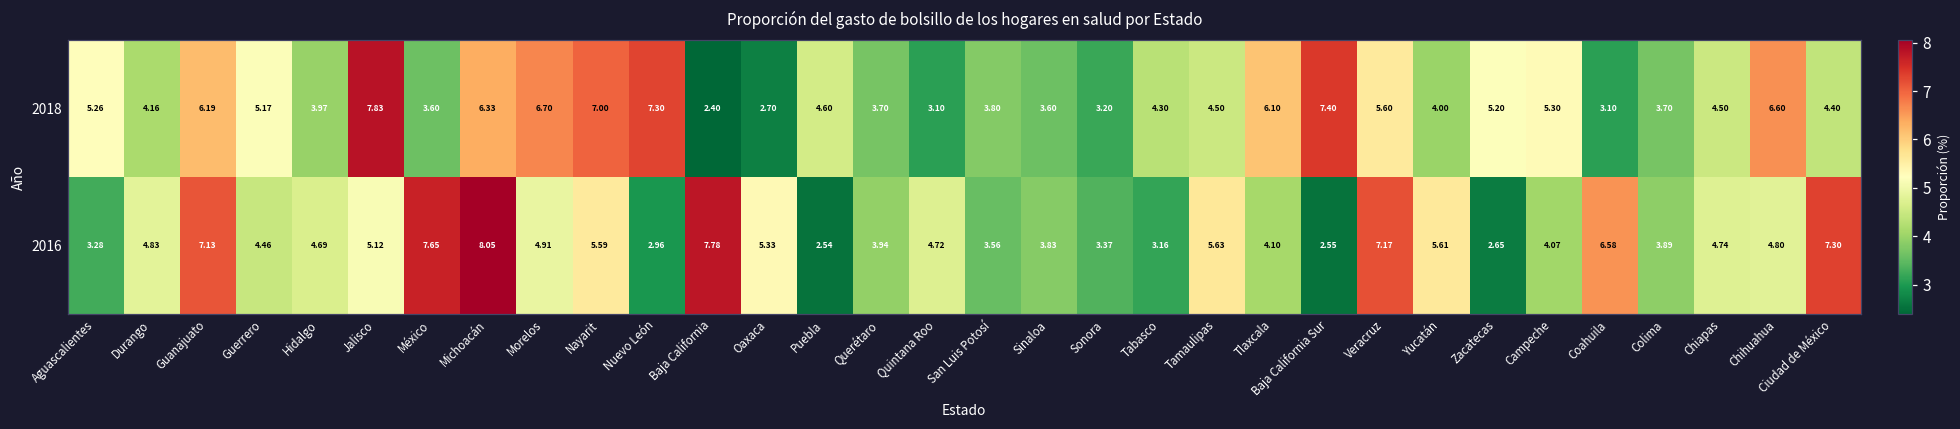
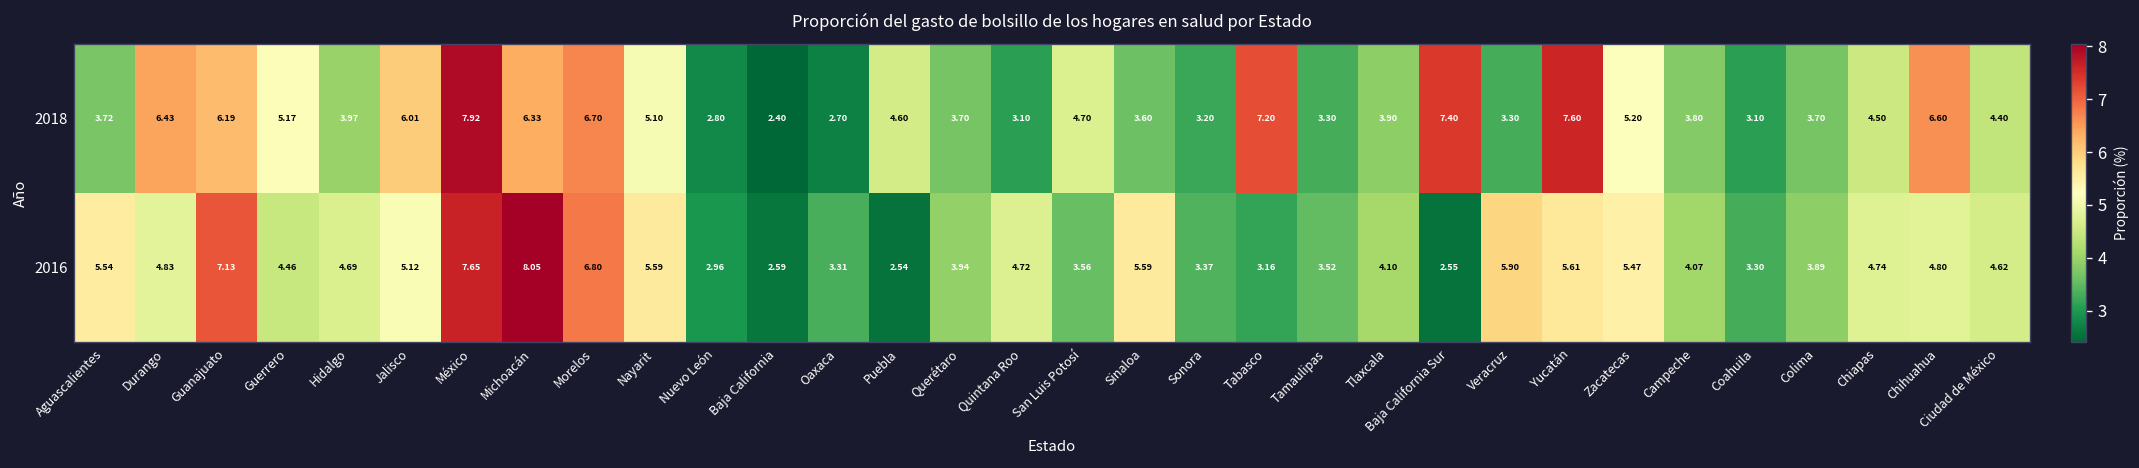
2018, Aguascalientes: 5.26 -> 3.72
2018, Durango: 4.16 -> 6.43
2018, Jalisco: 7.83 -> 6.01
2018, México: 3.60 -> 7.92
2018, Nayarit: 7.00 -> 5.10
2018, Nuevo León: 7.30 -> 2.80
2018, San Luis Potosí: 3.80 -> 4.70
2018, Tabasco: 4.30 -> 7.20
2018, Tamaulipas: 4.50 -> 3.30
2018, Tlaxcala: 6.10 -> 3.90
2018, Veracruz: 5.60 -> 3.30
2018, Yucatán: 4.00 -> 7.60
2018, Campeche: 5.30 -> 3.80
2016, Aguascalientes: 3.28 -> 5.54
2016, Morelos: 4.91 -> 6.80
2016, Baja California: 7.78 -> 2.59
2016, Oaxaca: 5.33 -> 3.31
2016, Sinaloa: 3.83 -> 5.59
2016, Tamaulipas: 5.63 -> 3.52
2016, Veracruz: 7.17 -> 5.90
2016, Zacatecas: 2.65 -> 5.47
2016, Coahuila: 6.58 -> 3.30
2016, Ciudad de México: 7.30 -> 4.62
